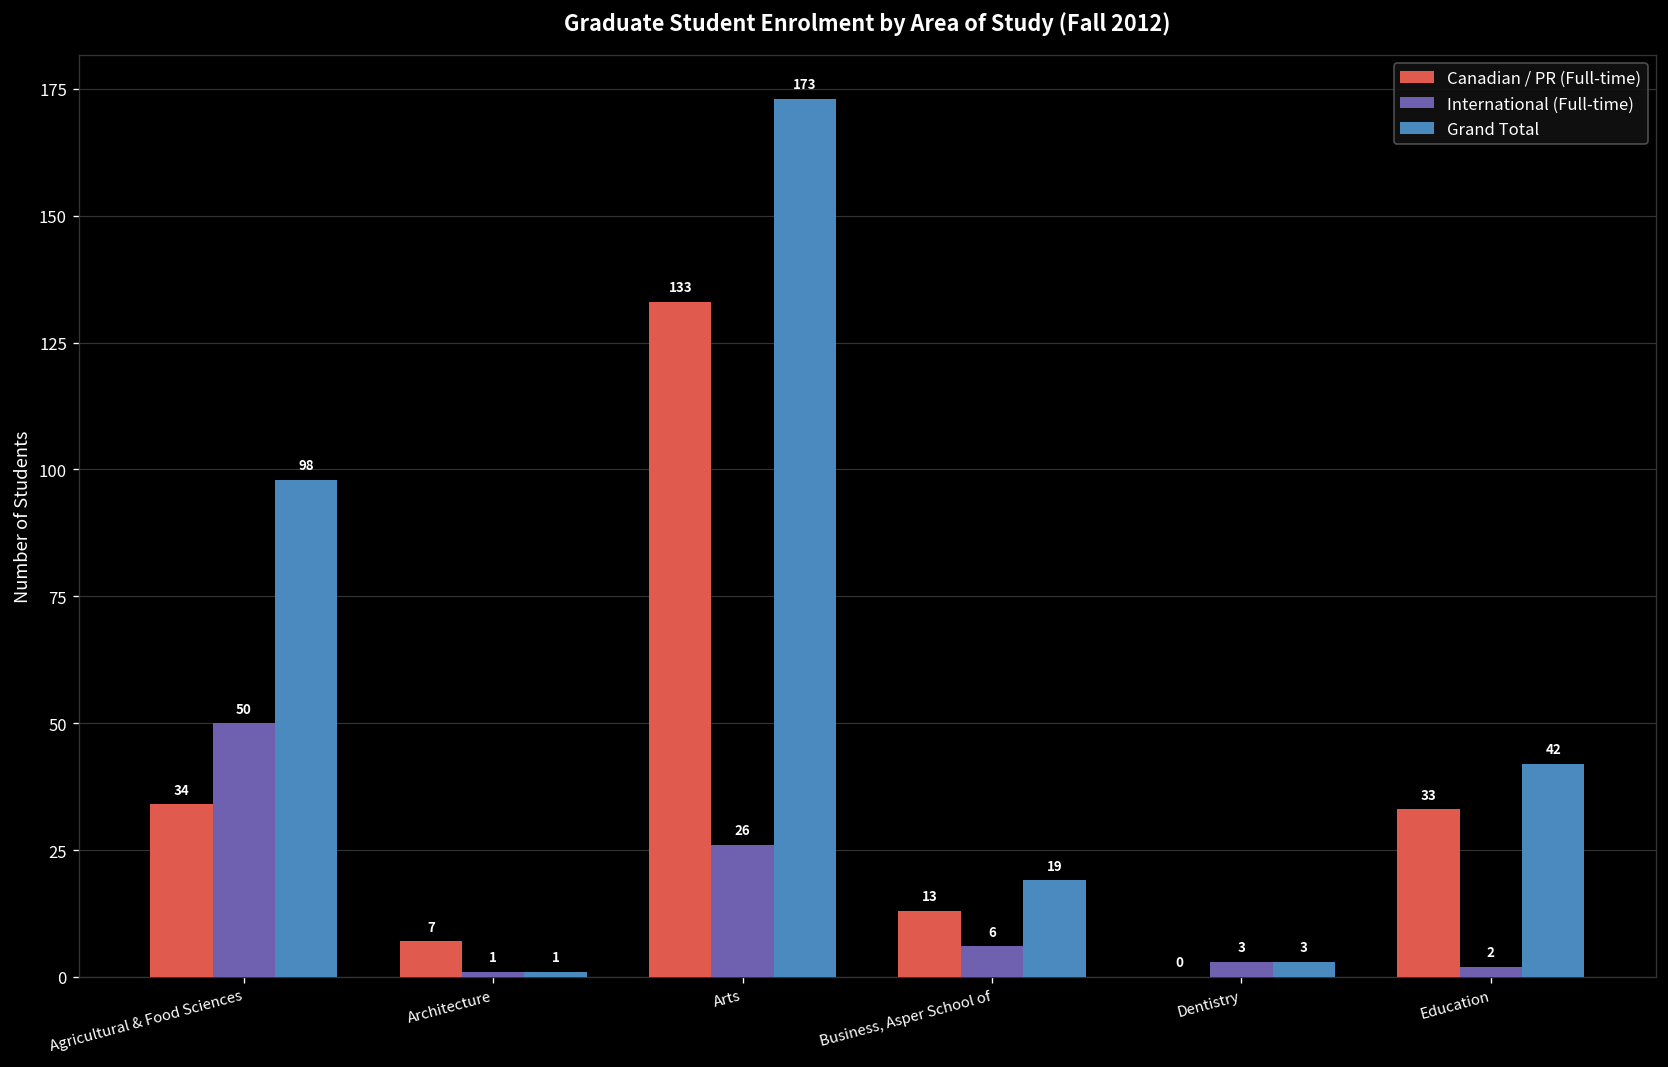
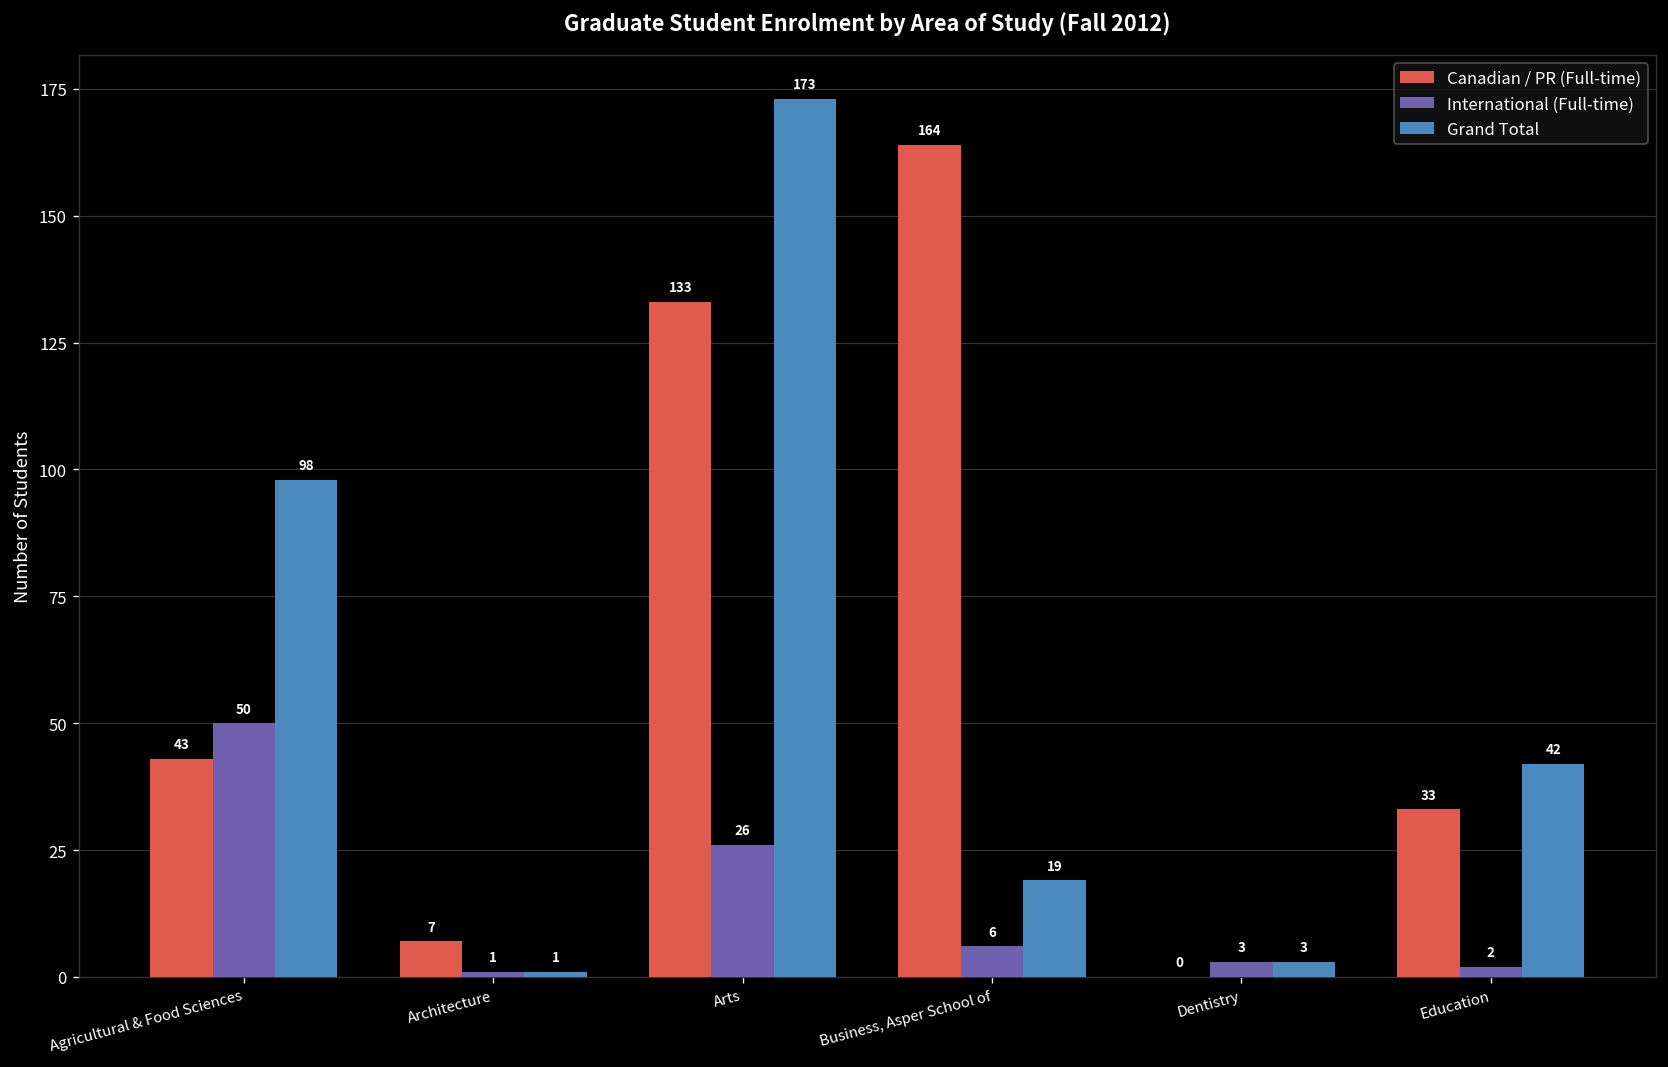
Canadian / PR (Full-time), Agricultural & Food Sciences: 34 -> 43
Canadian / PR (Full-time), Business, Asper School of: 13 -> 164
